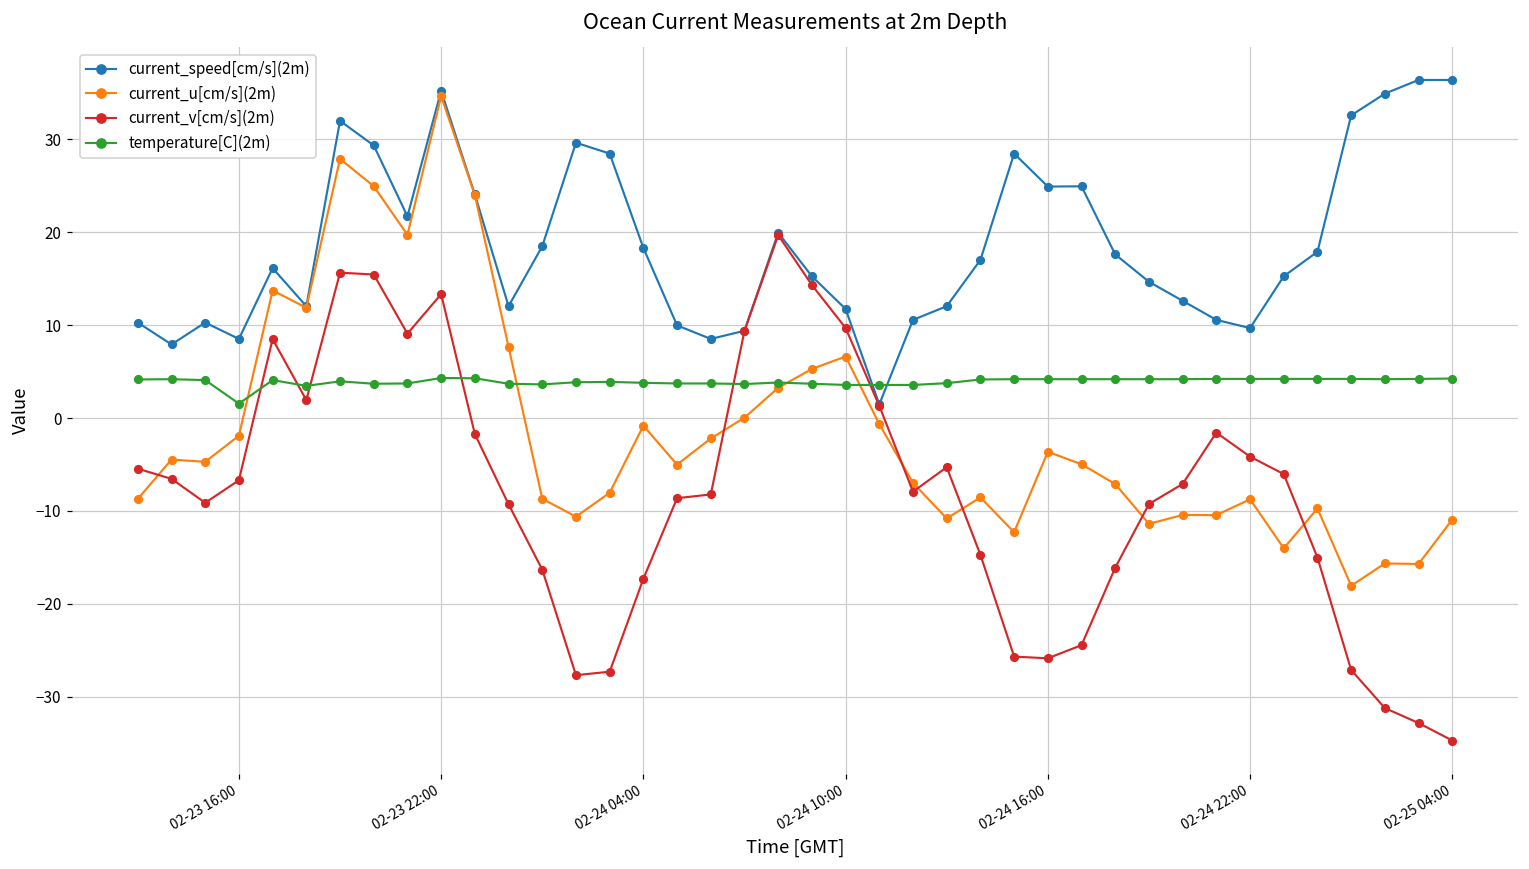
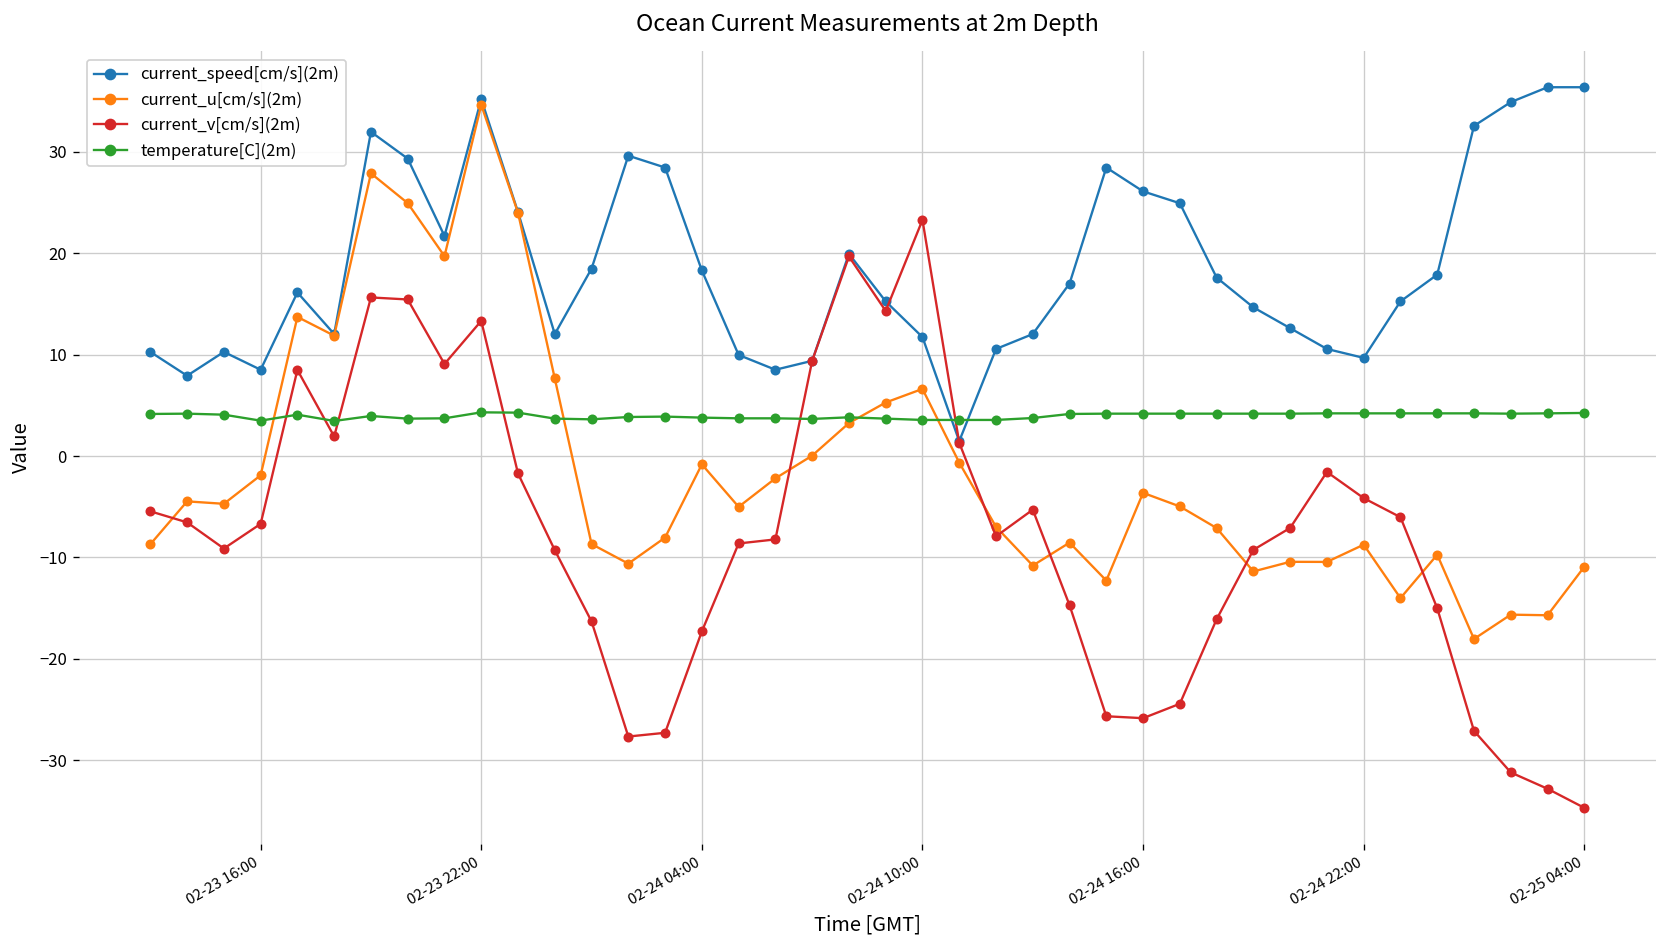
temperature[C](2m), 02-23 16:00: 2 -> 3
current_v[cm/s](2m), 02-24 10:00: 10 -> 23
current_speed[cm/s](2m), 02-24 16:00: 25 -> 26
